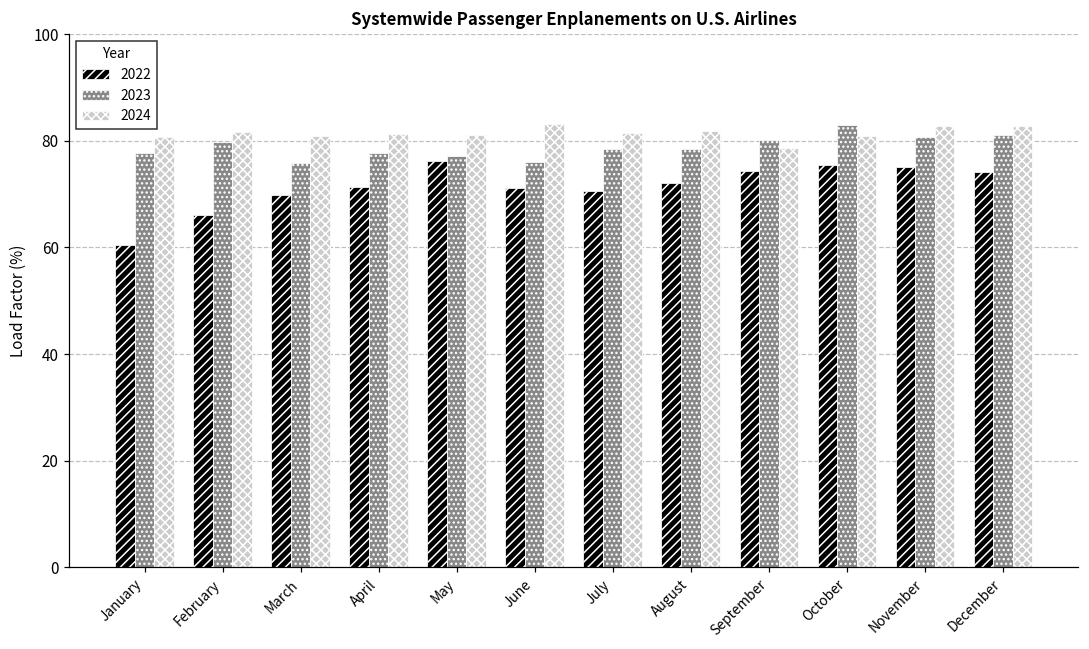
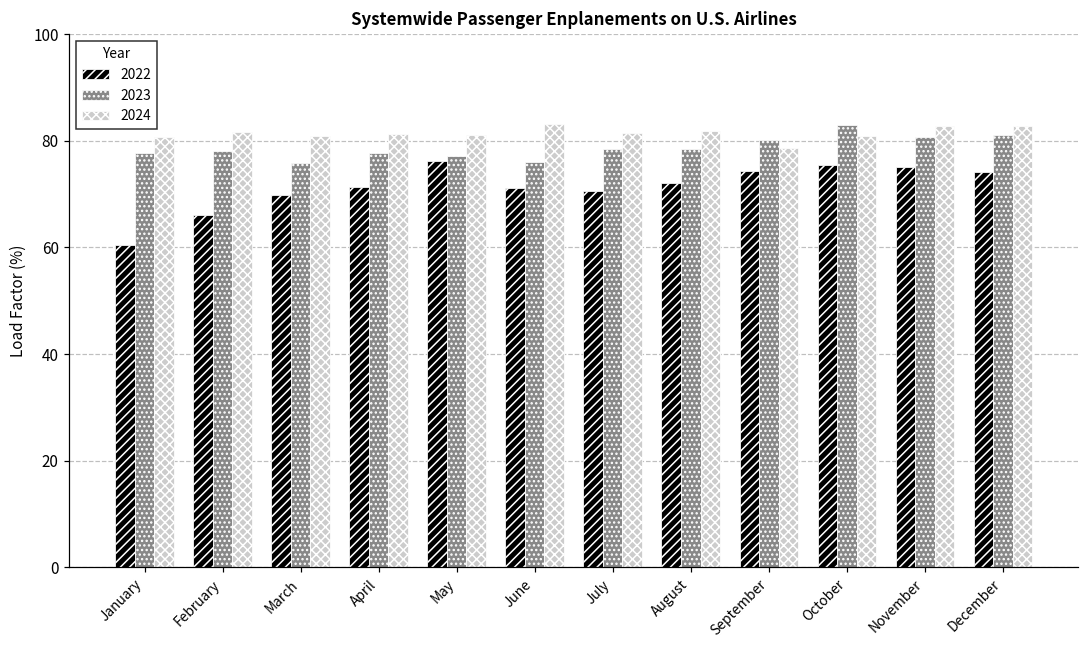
2023, February: 80 -> 78
